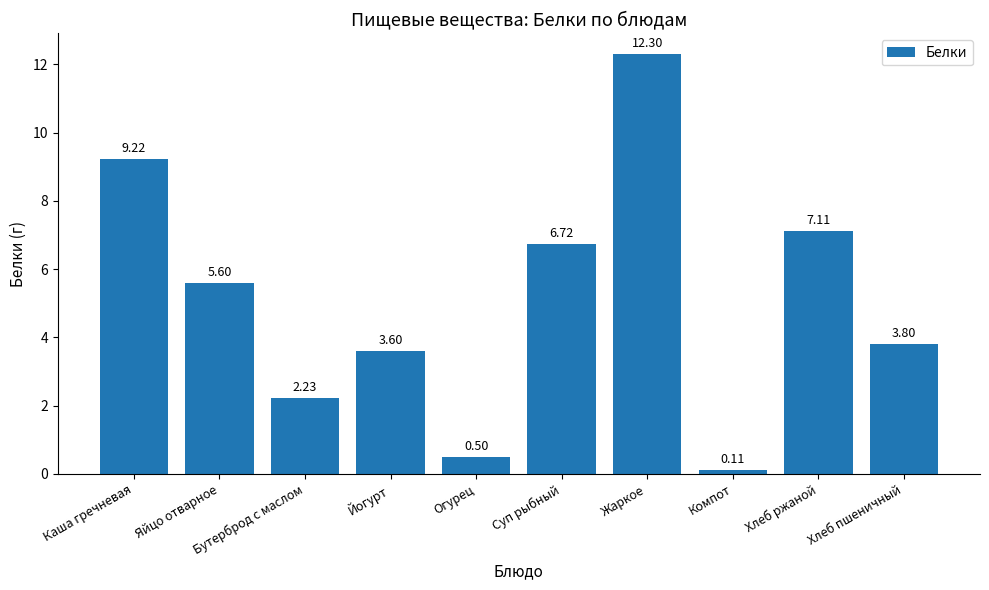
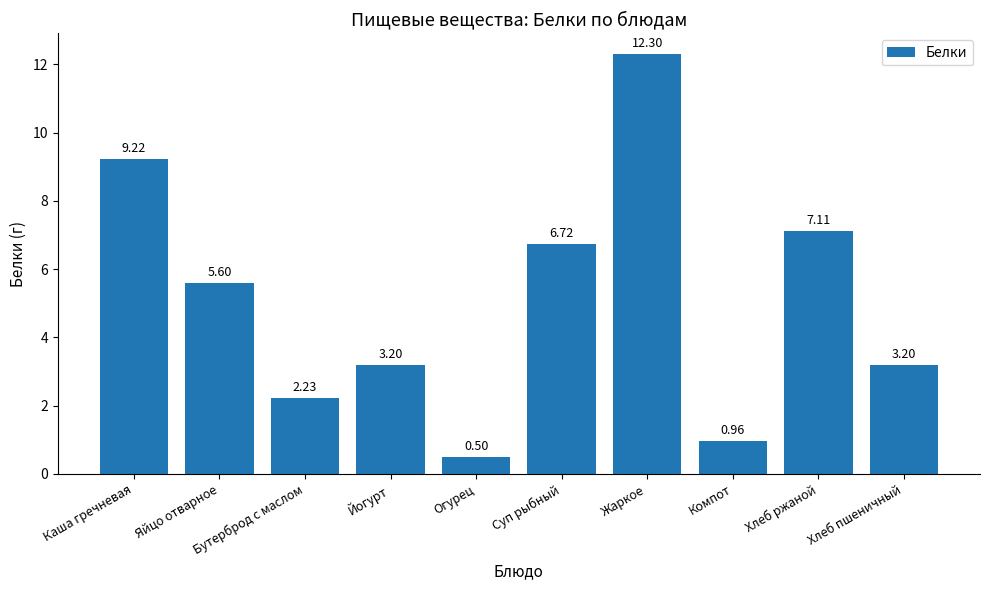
Йогурт: 3.60 -> 3.20
Компот: 0.11 -> 0.96
Хлеб пшеничный: 3.80 -> 3.20
